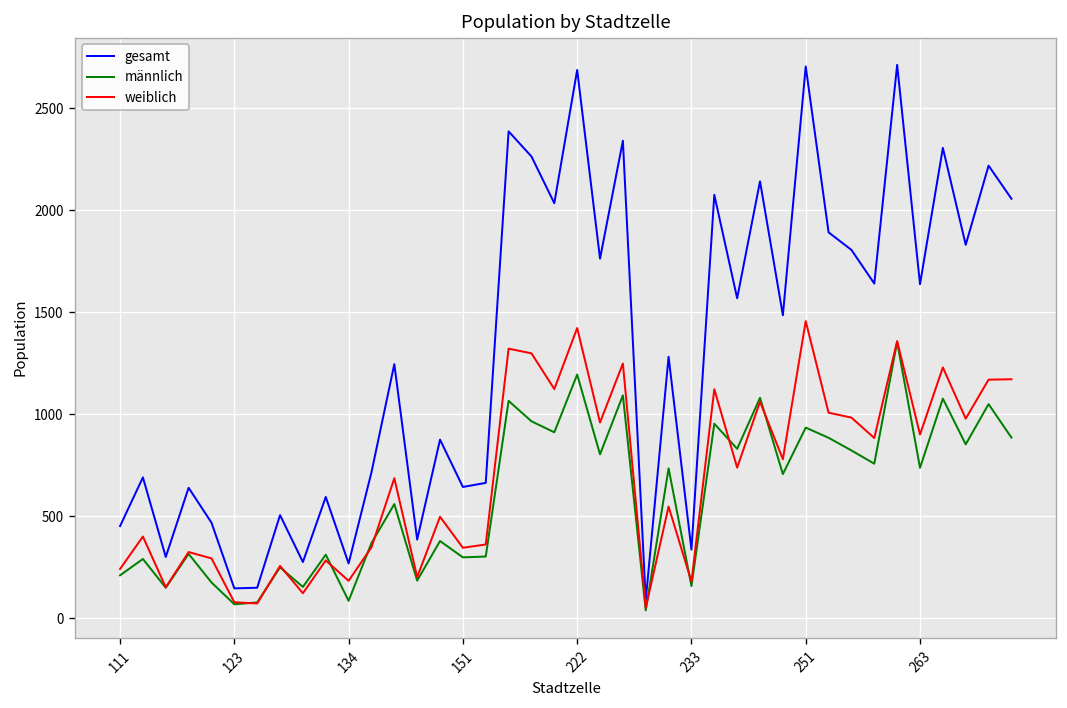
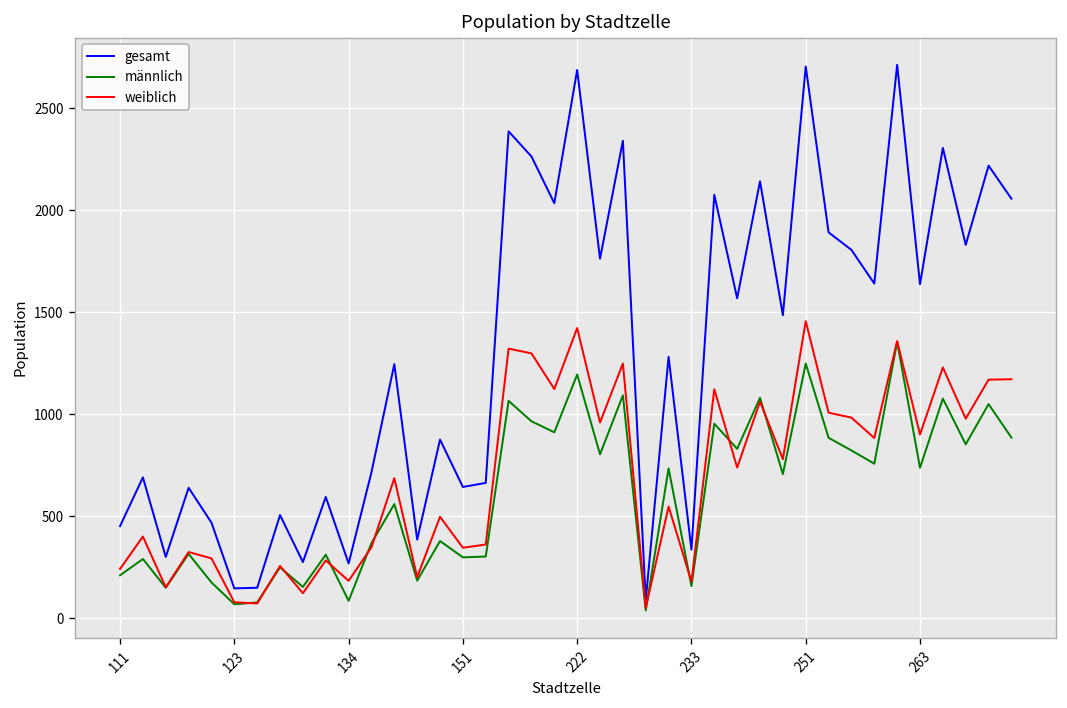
männlich, 251: 930 -> 1250
